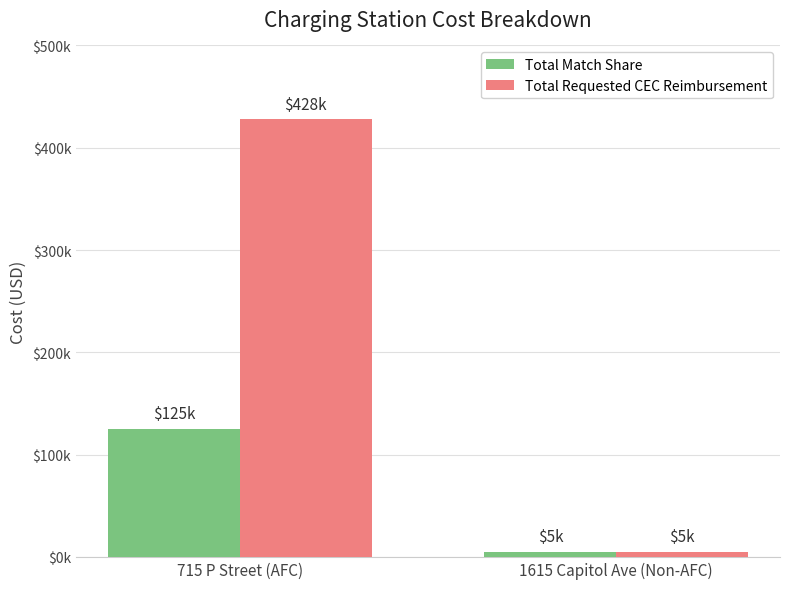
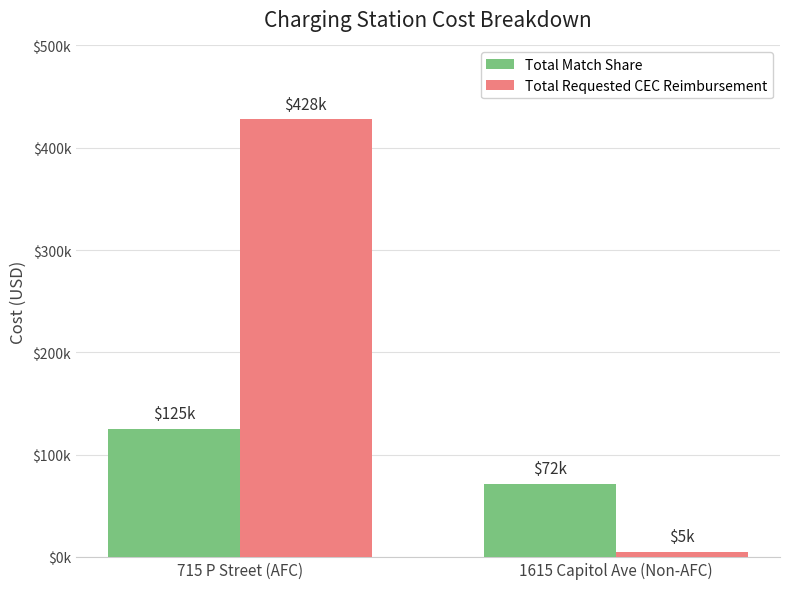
Total Match Share, 1615 Capitol Ave (Non-AFC): $5k -> $72k
